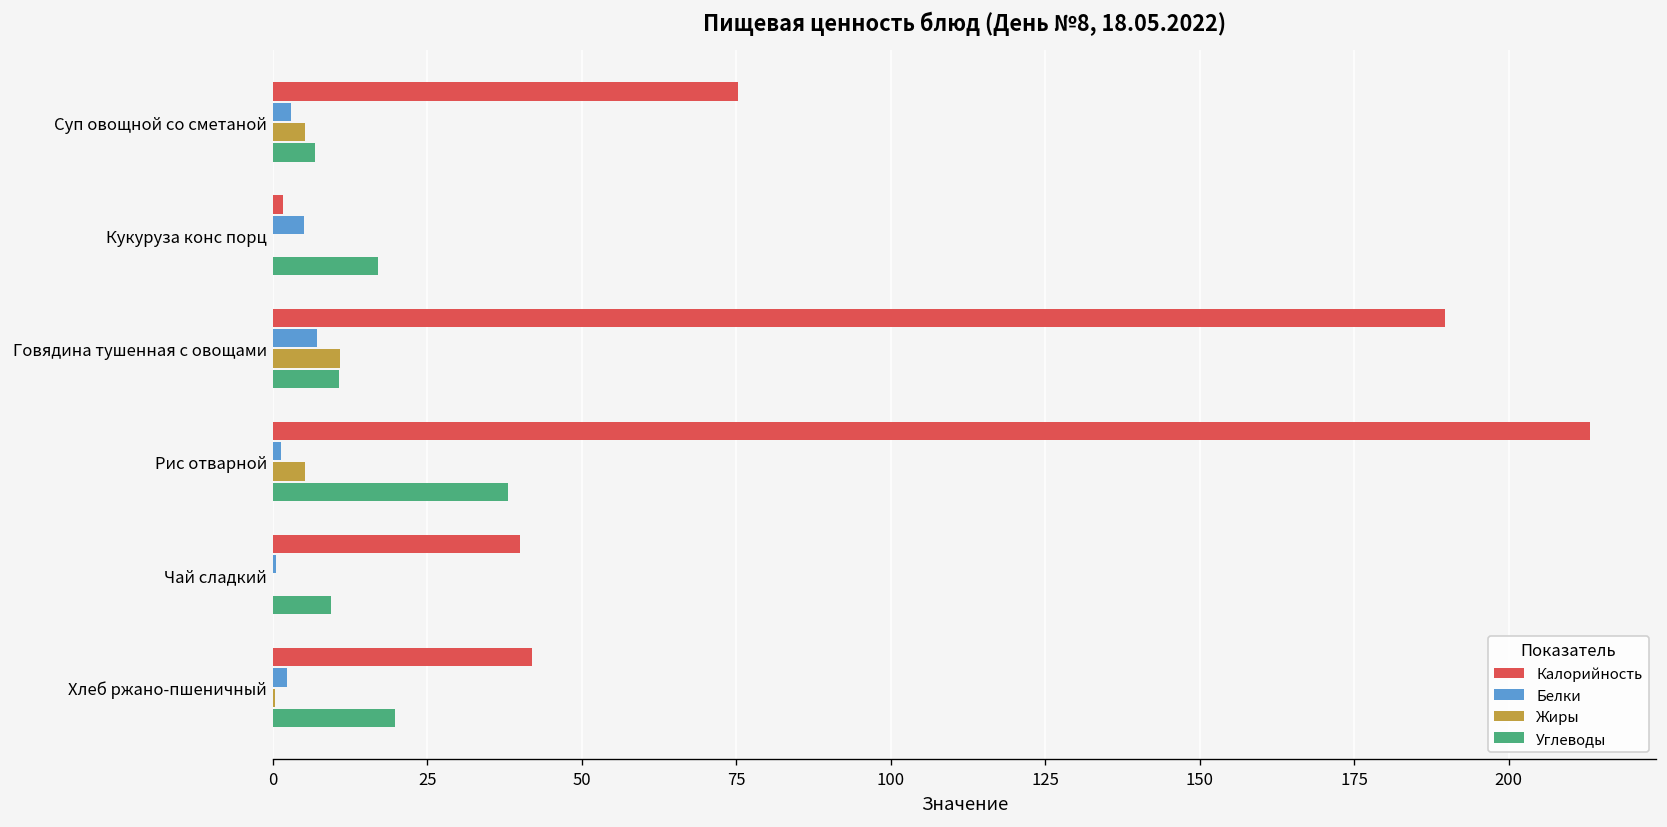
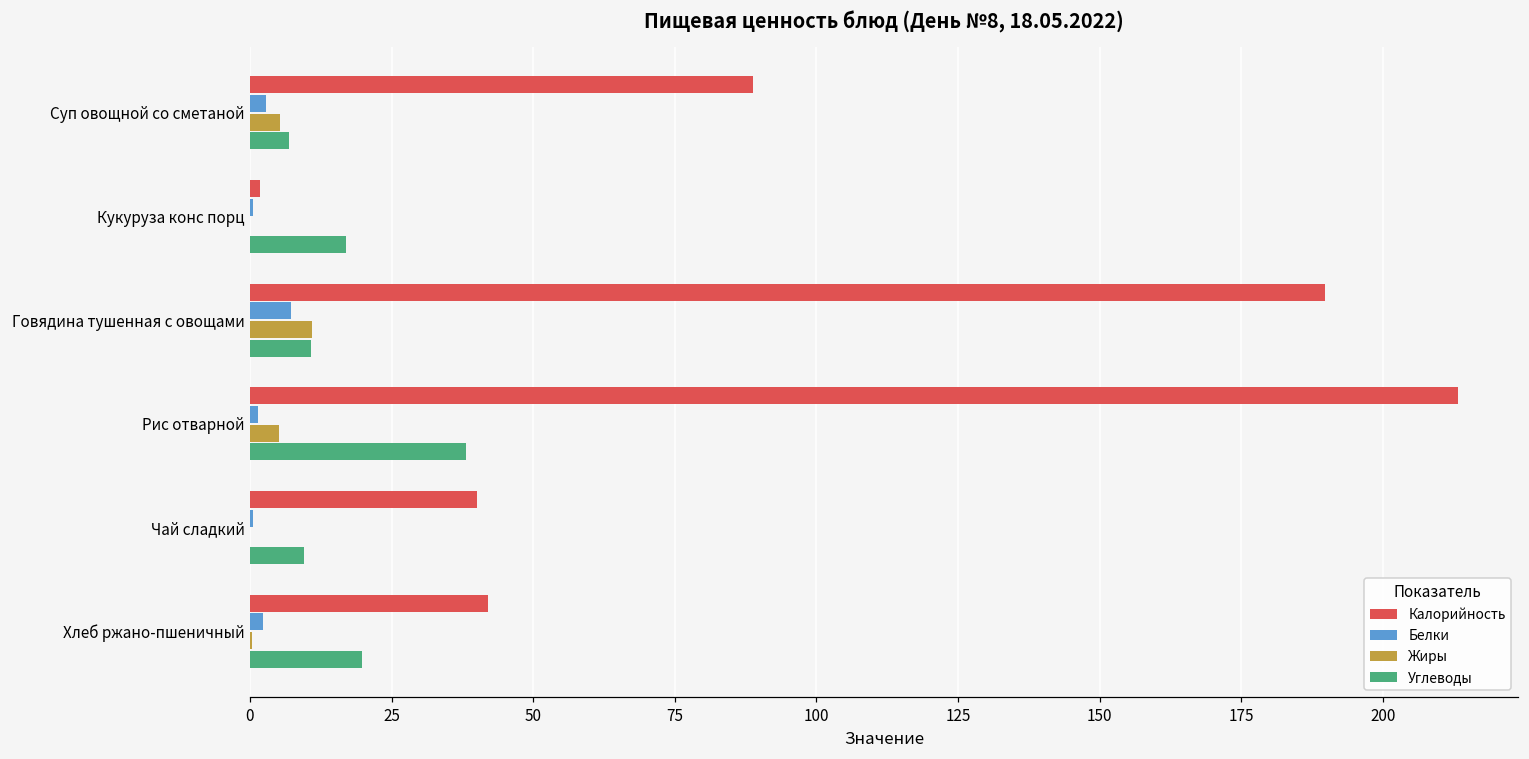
Калорийность, Суп овощной со сметаной: 75 -> 89
Белки, Кукуруза конс порц: 5 -> 1
